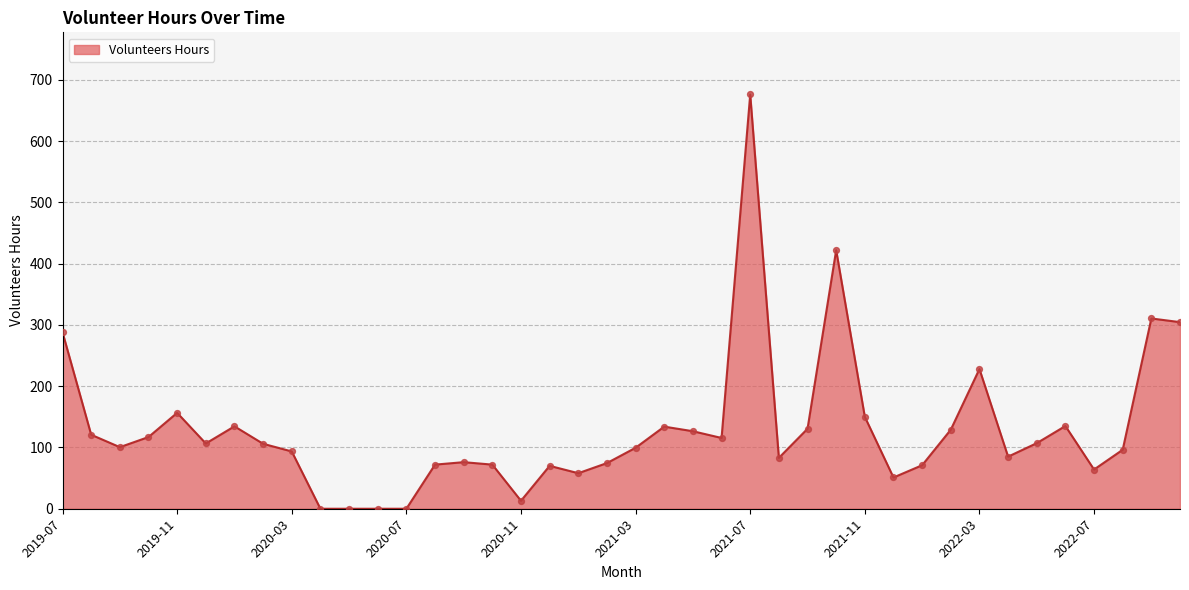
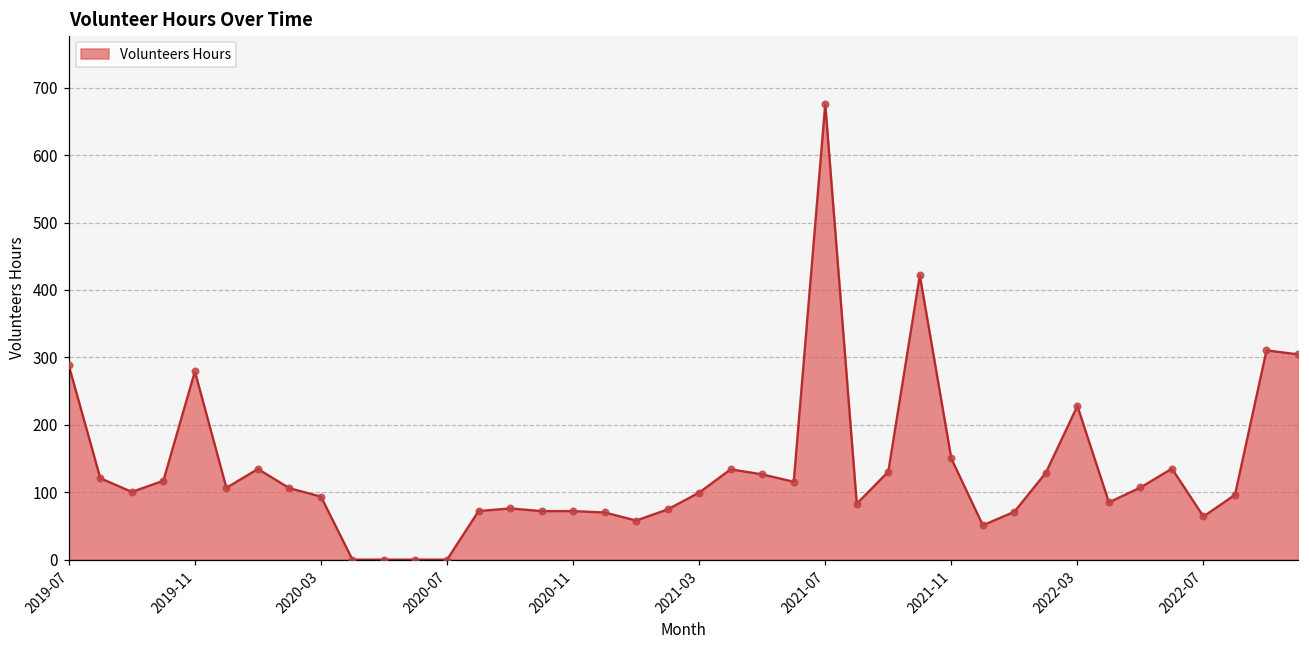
2019-11: 160 -> 280
2020-11: 10 -> 70
